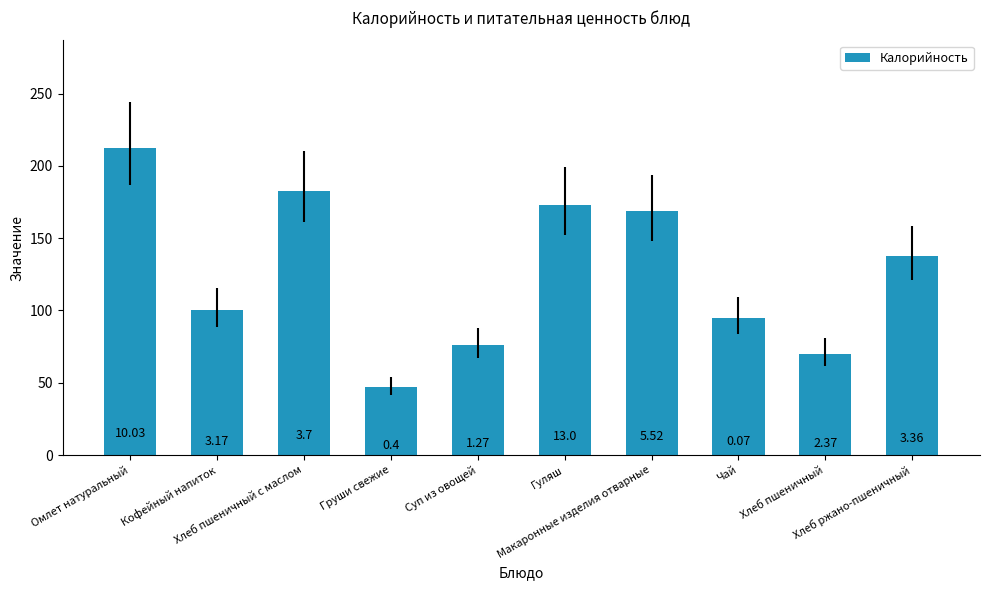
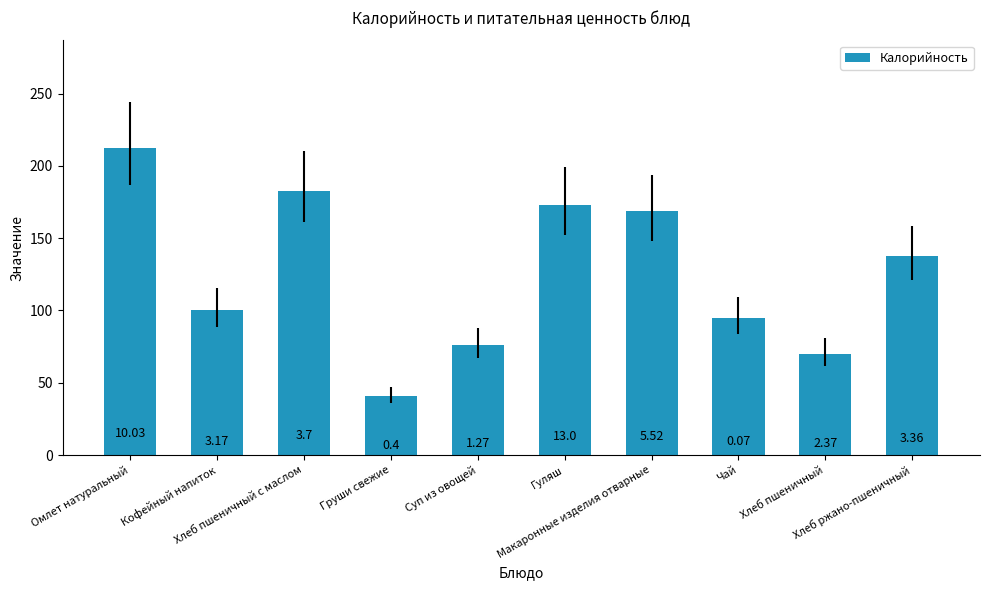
Груши свежие: 47 -> 41
